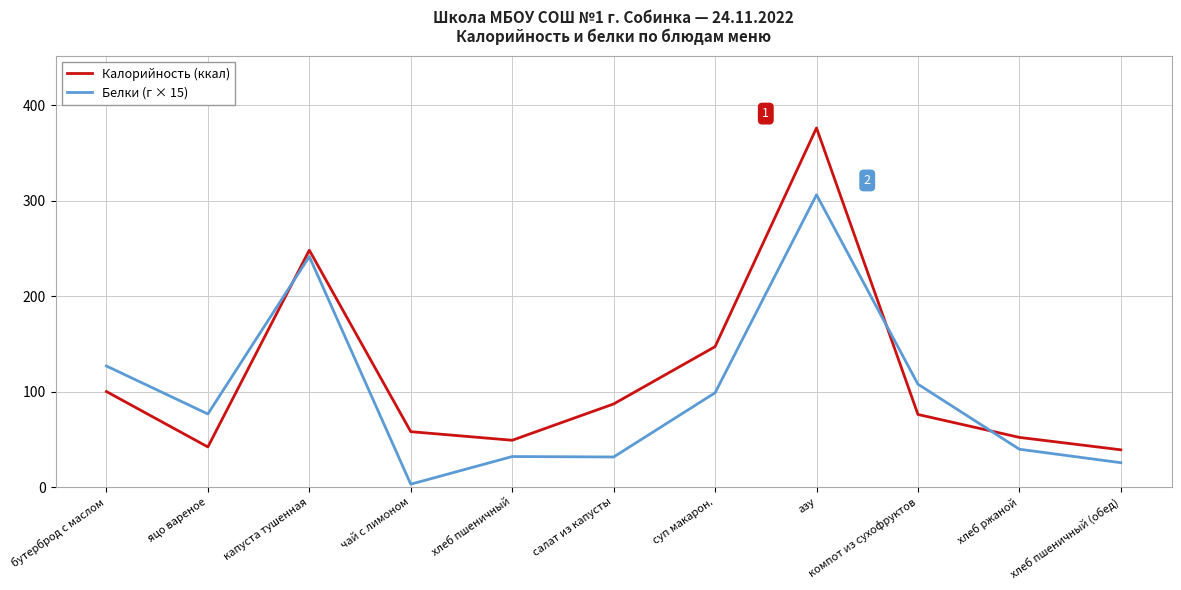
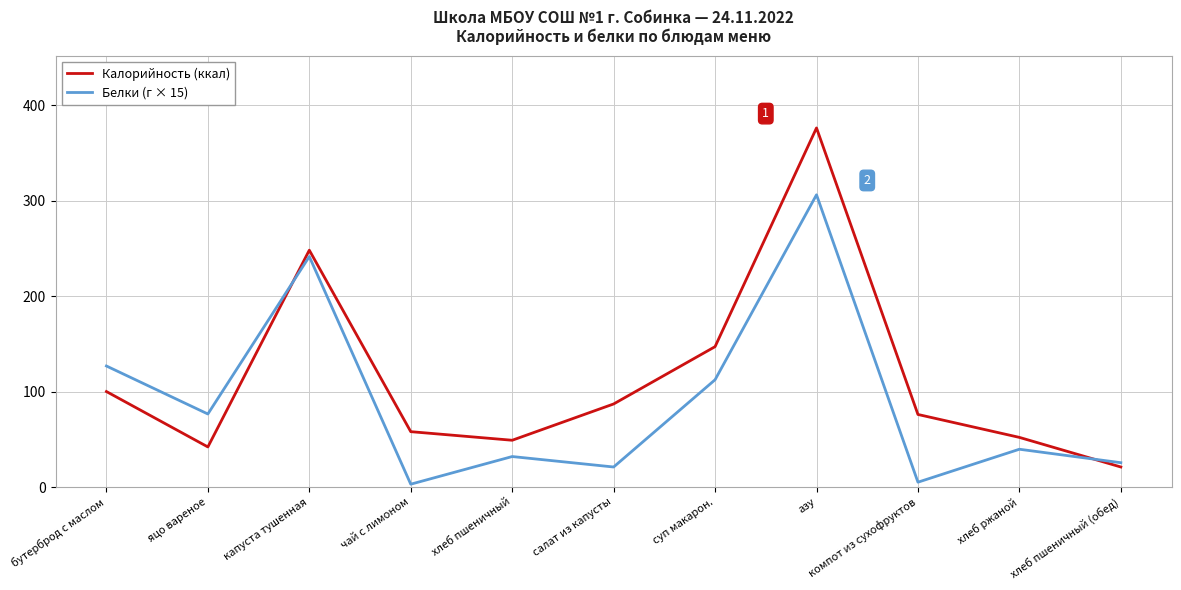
Белки (г × 15), салат из капусты: 30 -> 20
Белки (г × 15), суп макарон.: 100 -> 110
Белки (г × 15), компот из сухофруктов: 110 -> 10
Калорийность (ккал), хлеб пшеничный (обед): 40 -> 20
